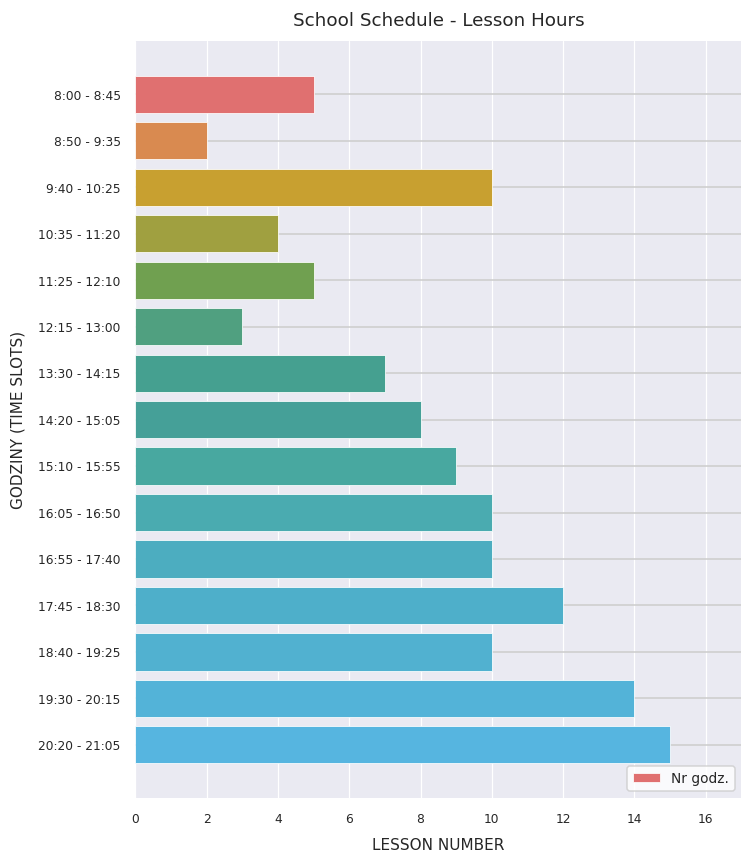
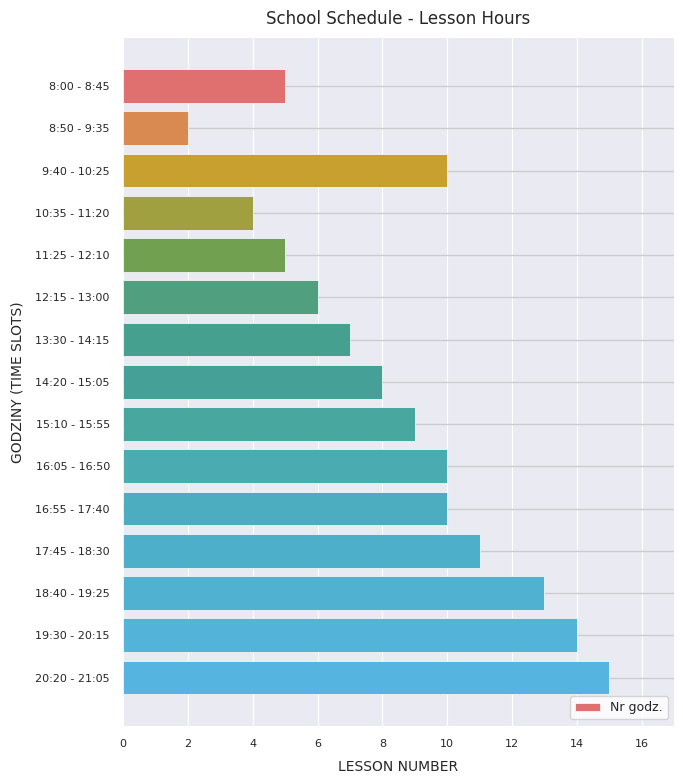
12:15 - 13:00: 3 -> 6
17:45 - 18:30: 12 -> 11
18:40 - 19:25: 10 -> 13
